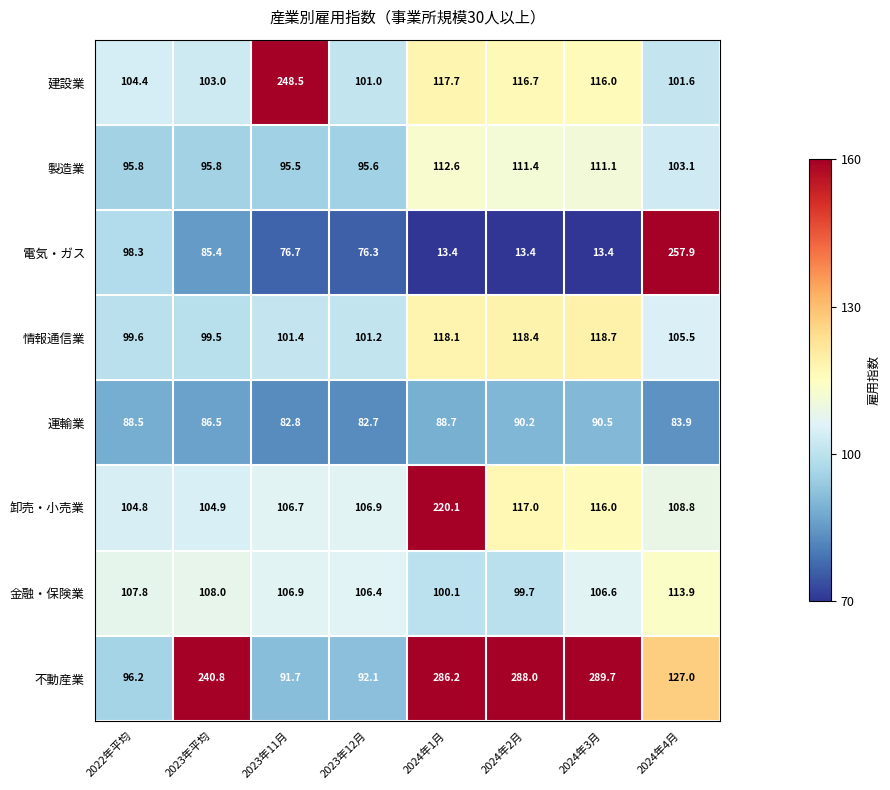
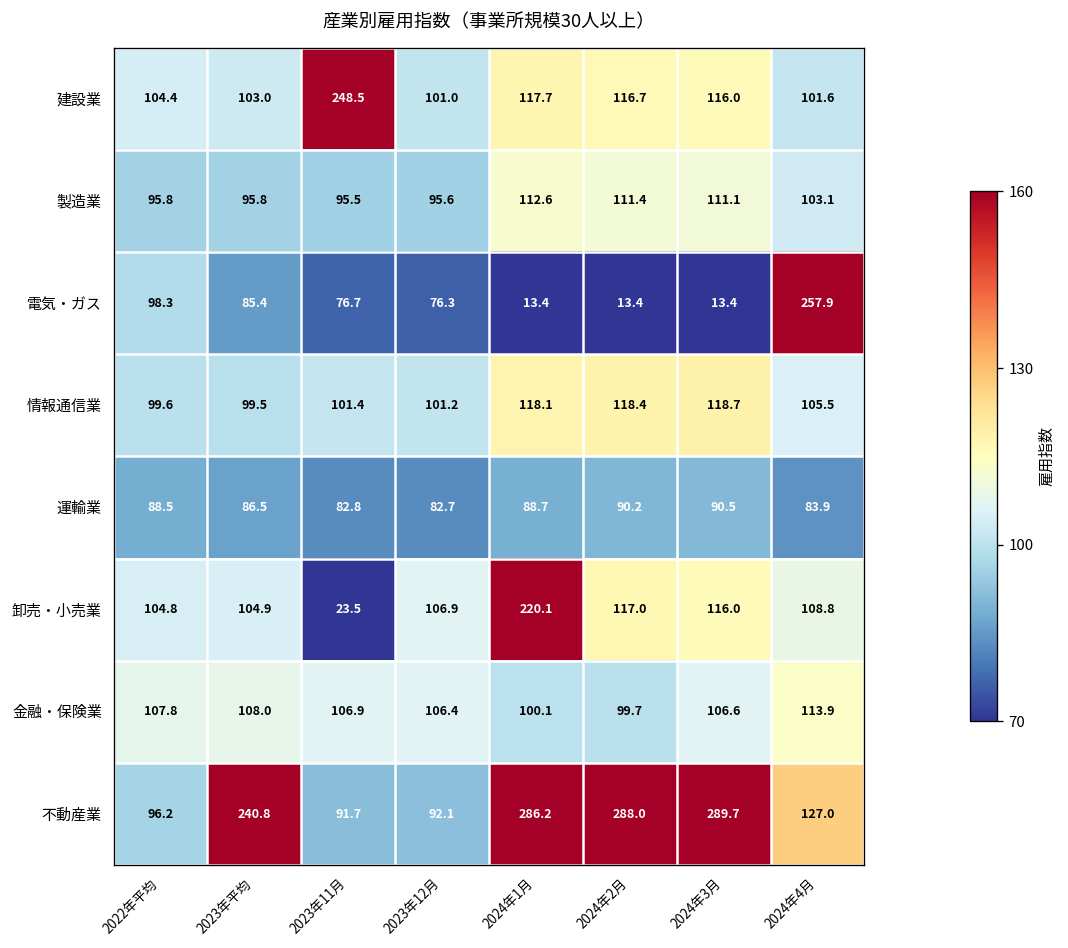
卸売・小売業, 2023年11月: 106.7 -> 23.5
